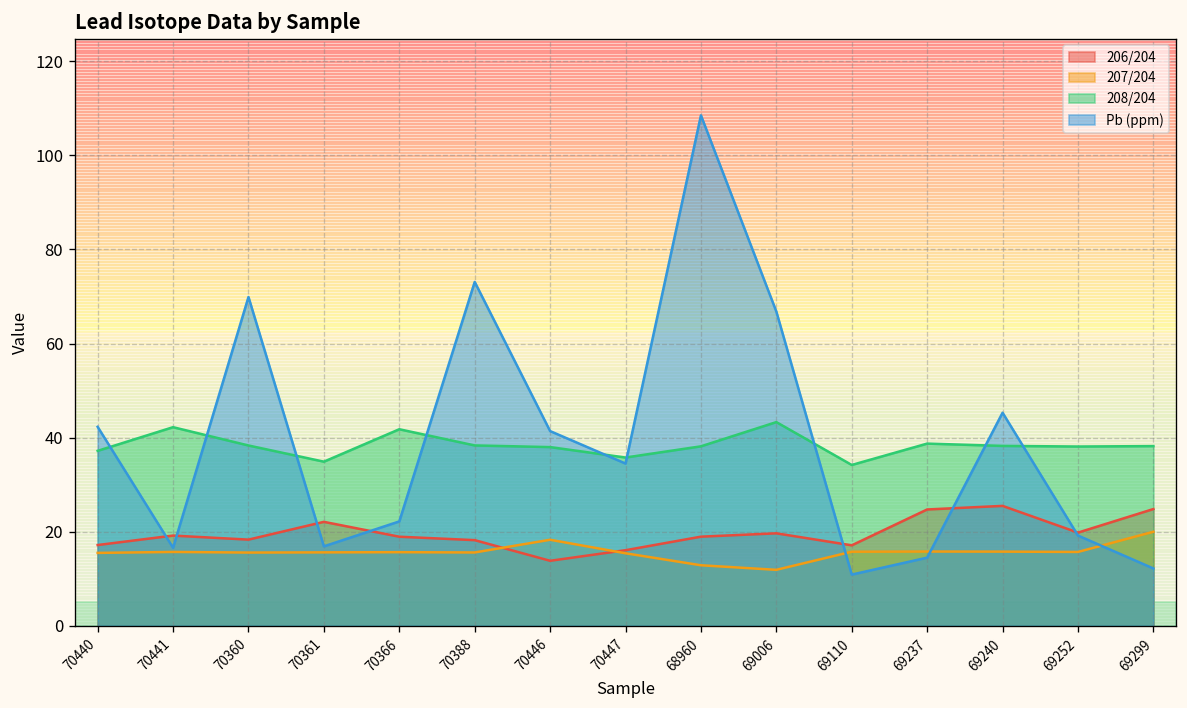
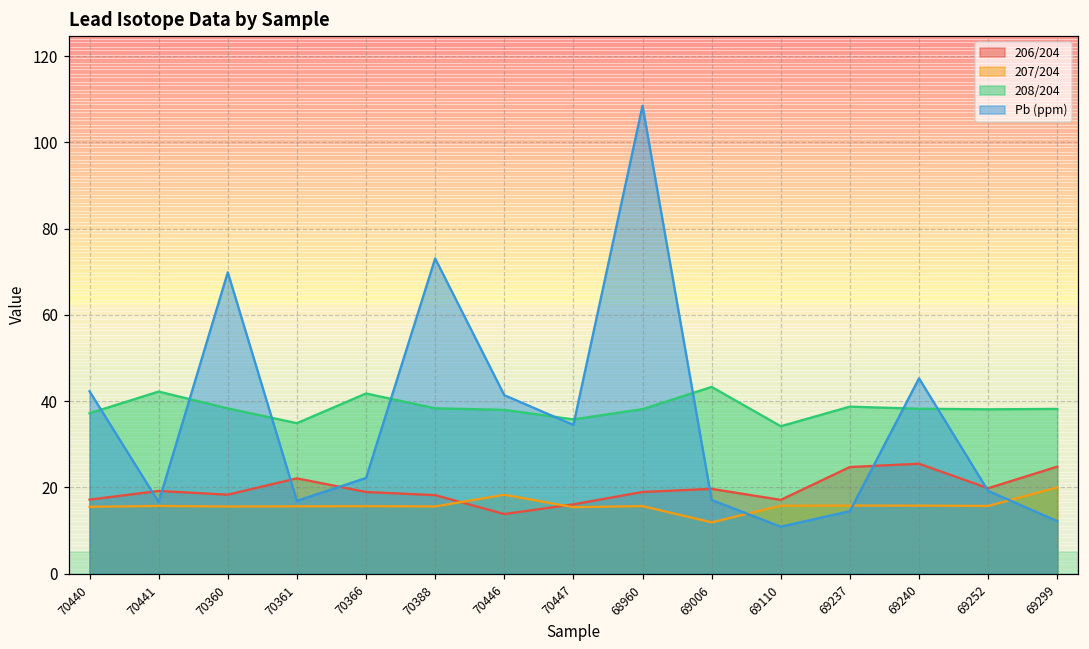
207/204, 68960: 13 -> 16
Pb (ppm), 69006: 67 -> 17
